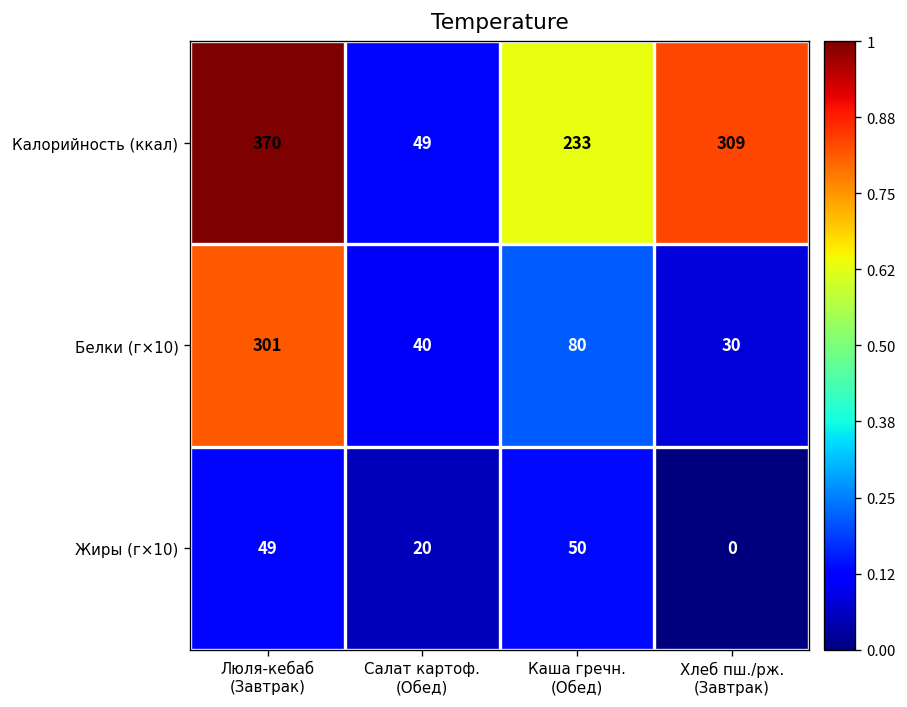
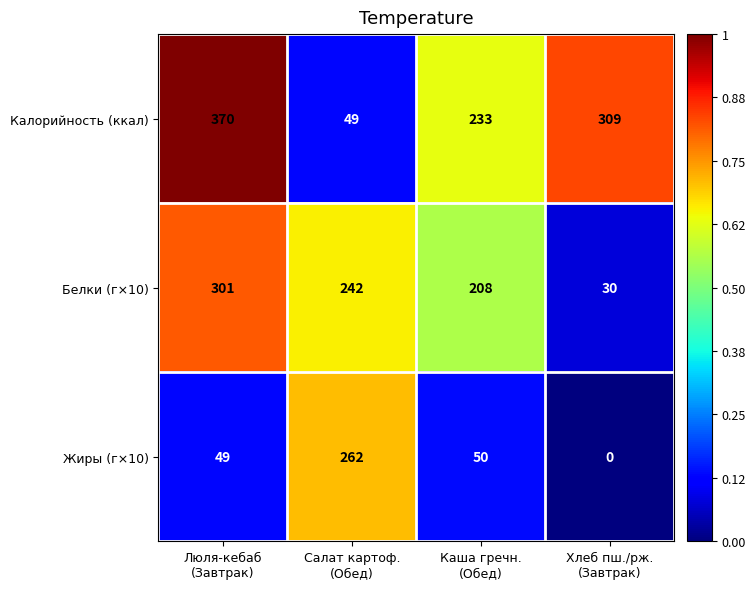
Белки (г×10), Салат картоф. (Обед): 40 -> 242
Белки (г×10), Каша гречн. (Обед): 80 -> 208
Жиры (г×10), Салат картоф. (Обед): 20 -> 262
